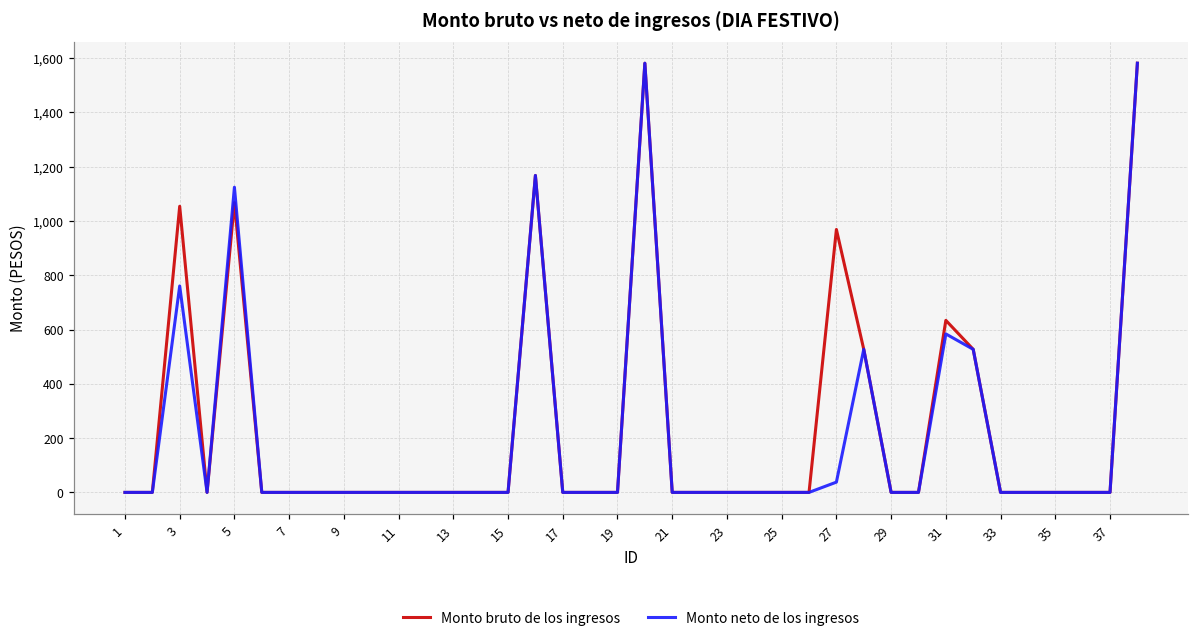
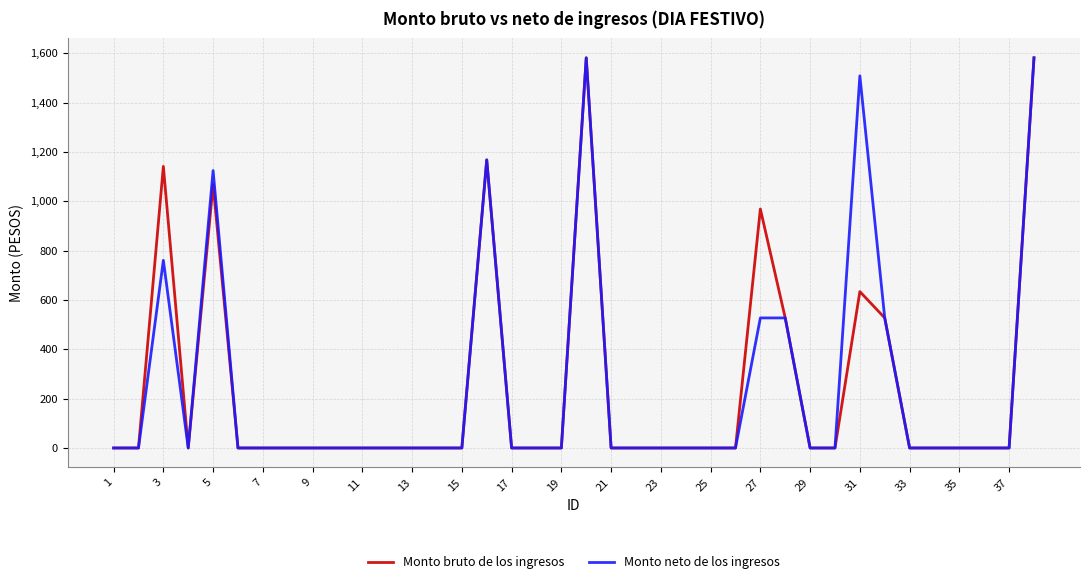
Monto bruto de los ingresos, 3: 1,050 -> 1,140
Monto neto de los ingresos, 27: 40 -> 530
Monto neto de los ingresos, 31: 580 -> 1,510
